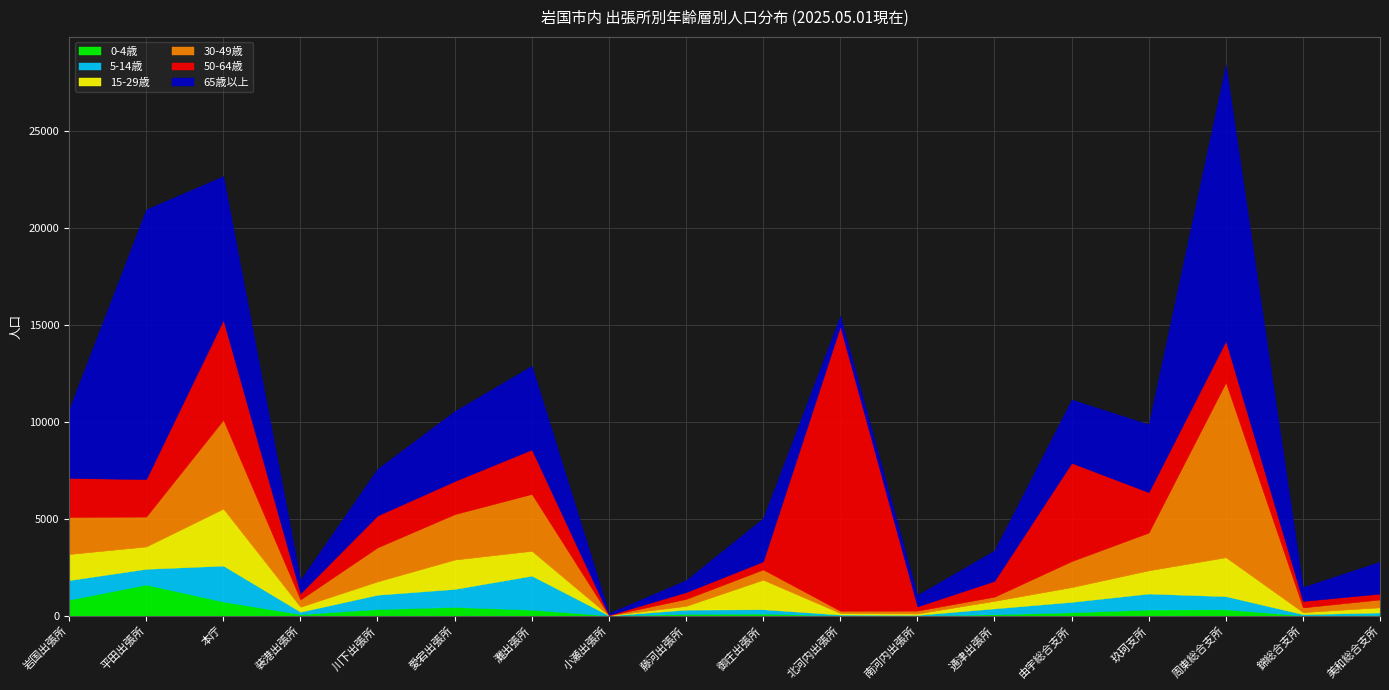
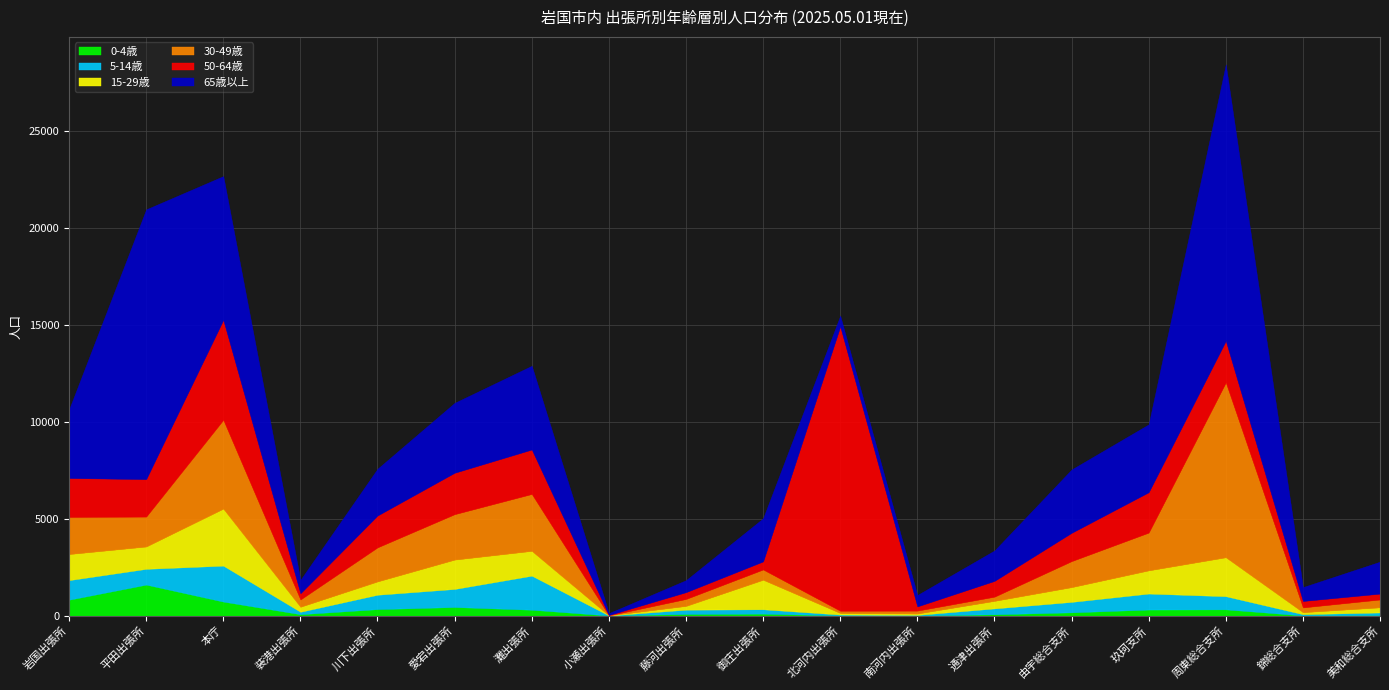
50-64歳, 愛宕出張所: 1700 -> 2100
50-64歳, 由宇総合支所: 5100 -> 1500
